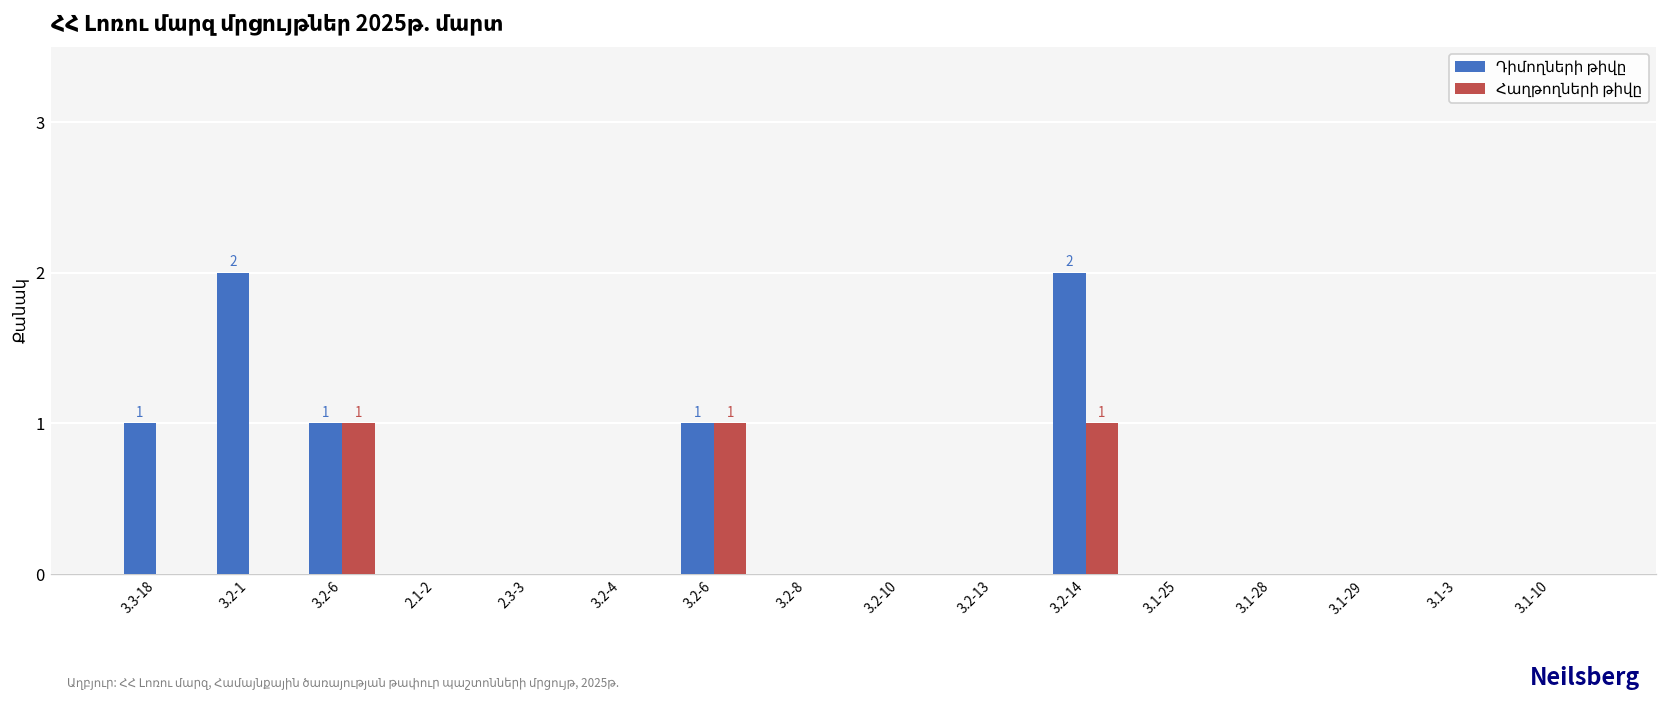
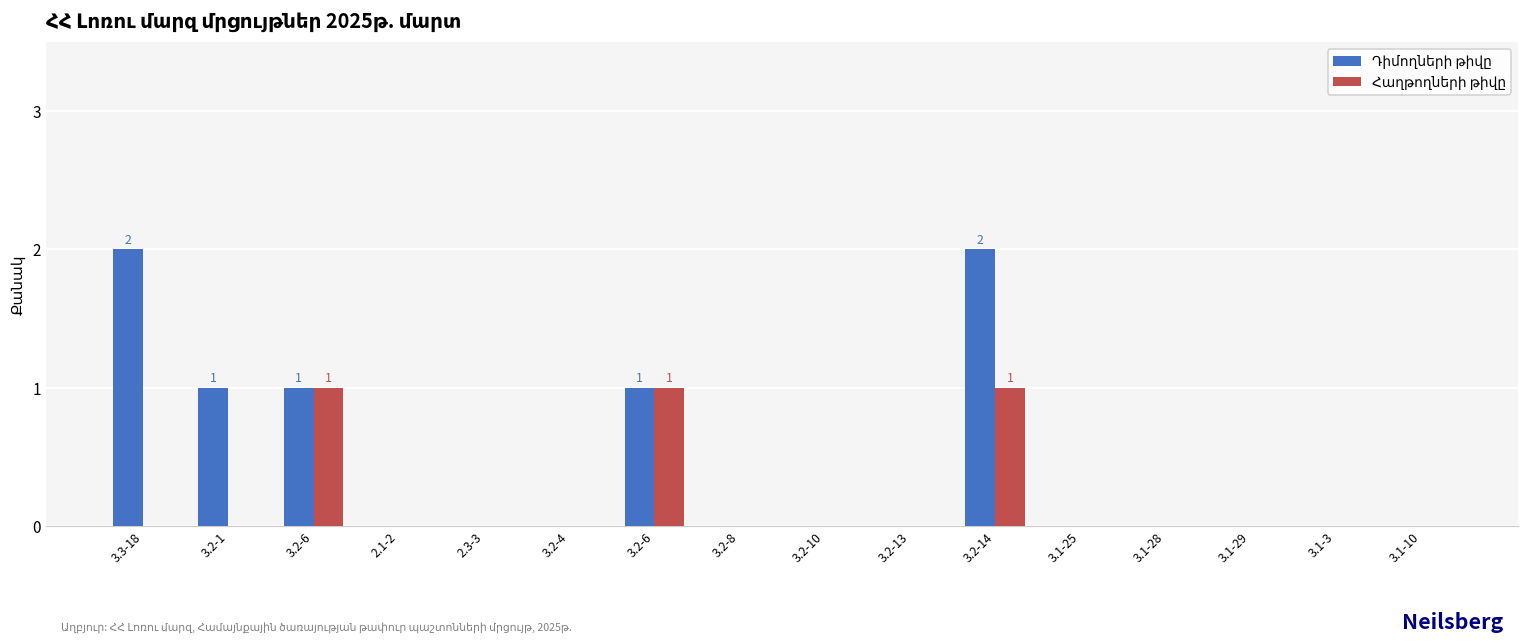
Դիմողների թիվը, 3.3-18: 1 -> 2
Դիմողների թիվը, 3.2-1: 2 -> 1
